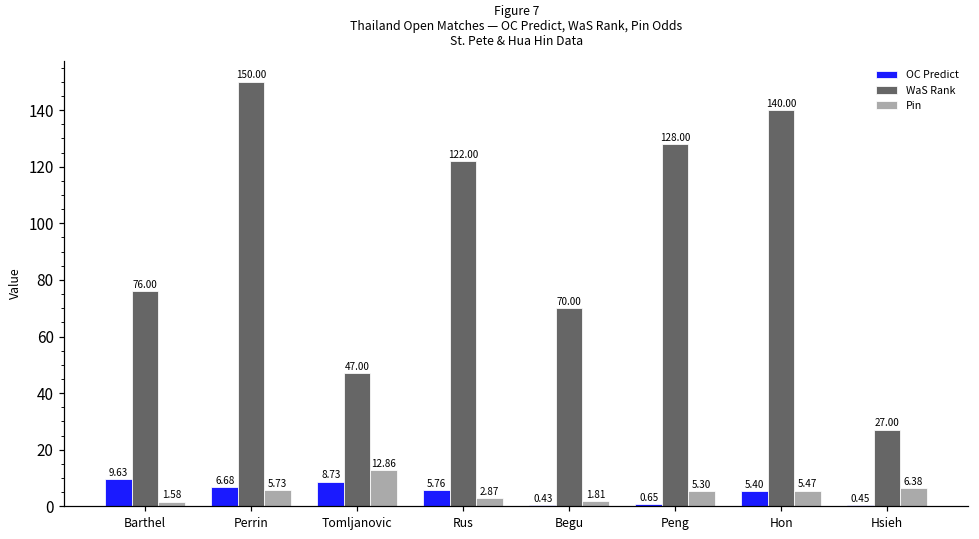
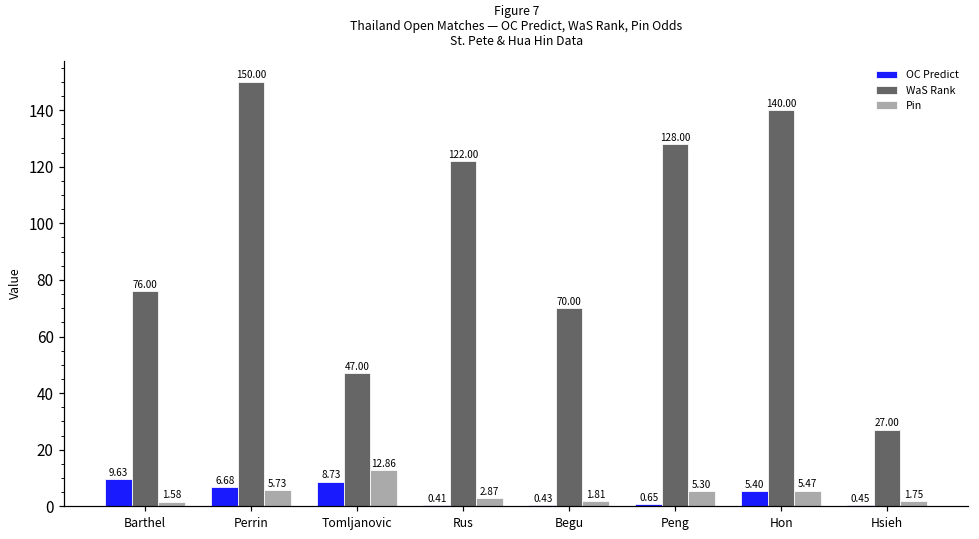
OC Predict, Rus: 5.76 -> 0.41
Pin, Hsieh: 6.38 -> 1.75
